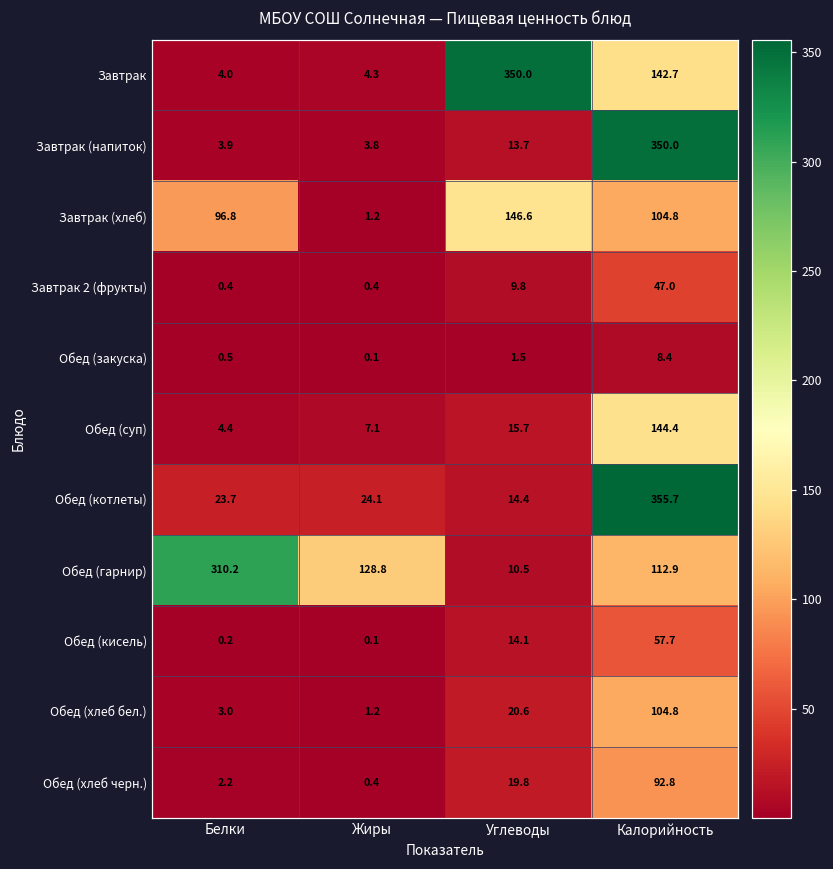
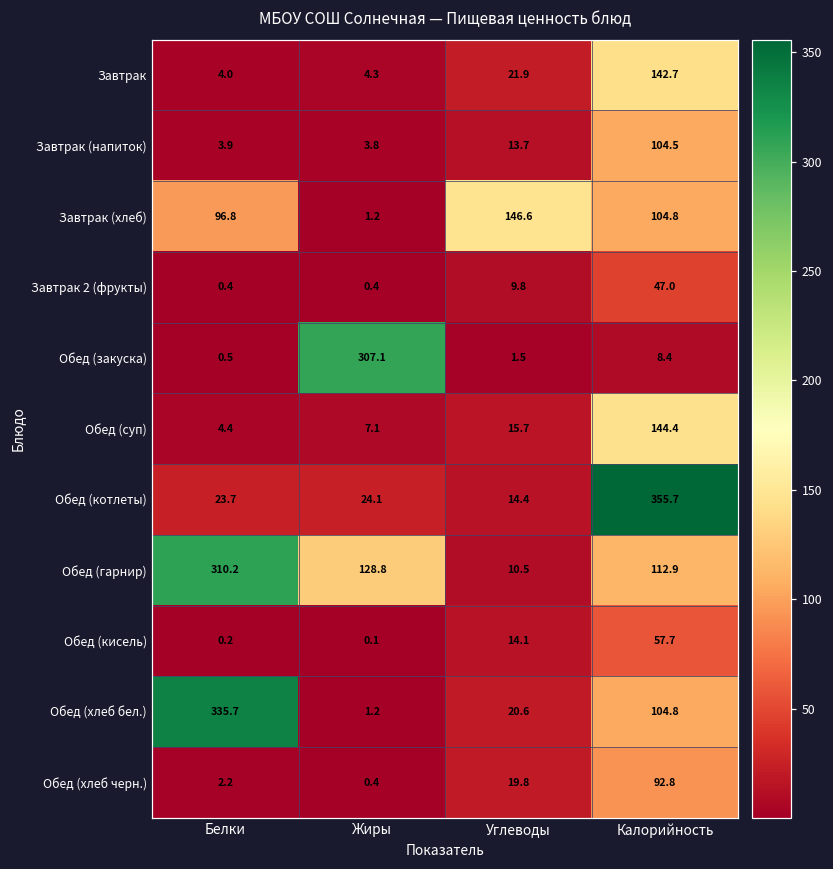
Завтрак, Углеводы: 350.0 -> 21.9
Завтрак (напиток), Калорийность: 350.0 -> 104.5
Обед (закуска), Жиры: 0.1 -> 307.1
Обед (хлеб бел.), Белки: 3.0 -> 335.7
